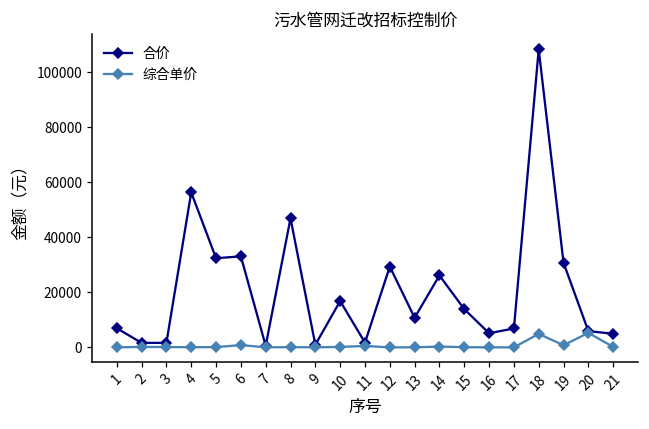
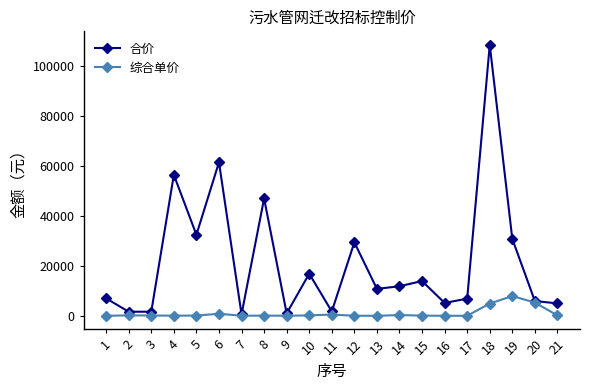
合价, 6: 33000 -> 61000
合价, 14: 26000 -> 12000
综合单价, 19: 1000 -> 8000
